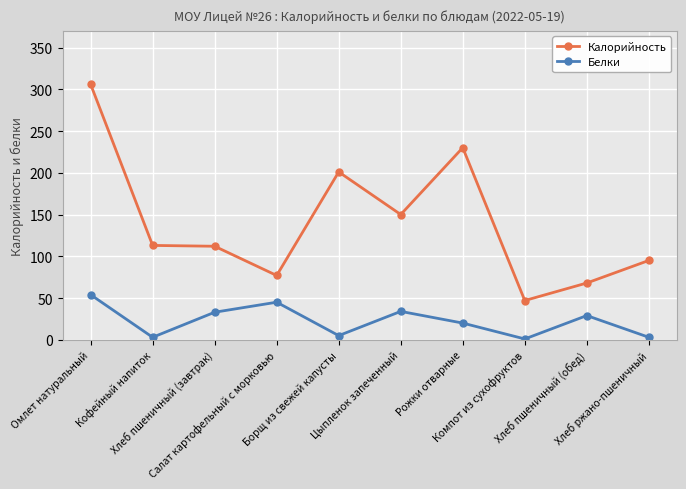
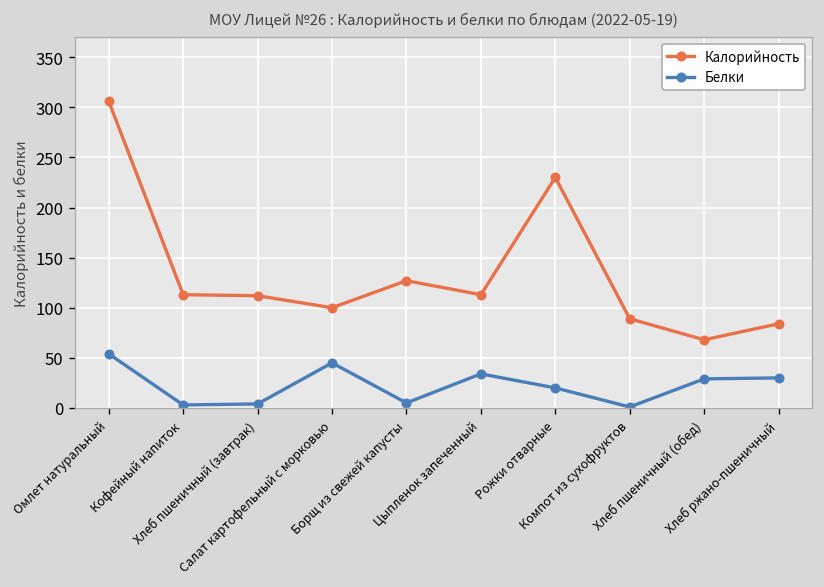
Белки, Хлеб пшеничный (завтрак): 30 -> 0
Калорийность, Салат картофельный с морковью: 80 -> 100
Калорийность, Борщ из свежей капусты: 200 -> 130
Калорийность, Цыпленок запеченный: 150 -> 110
Калорийность, Компот из сухофруктов: 50 -> 90
Калорийность, Хлеб ржано-пшеничный: 100 -> 80
Белки, Хлеб ржано-пшеничный: 0 -> 30
